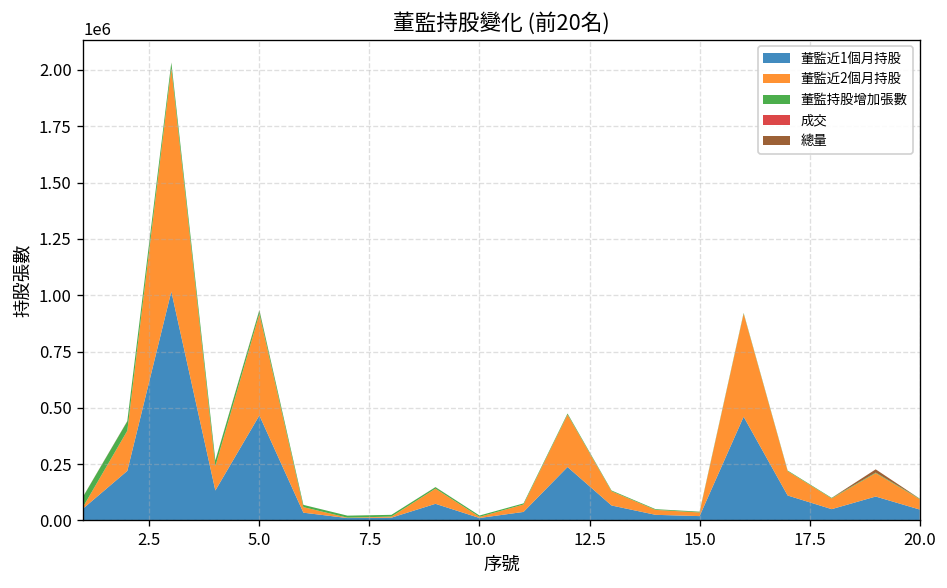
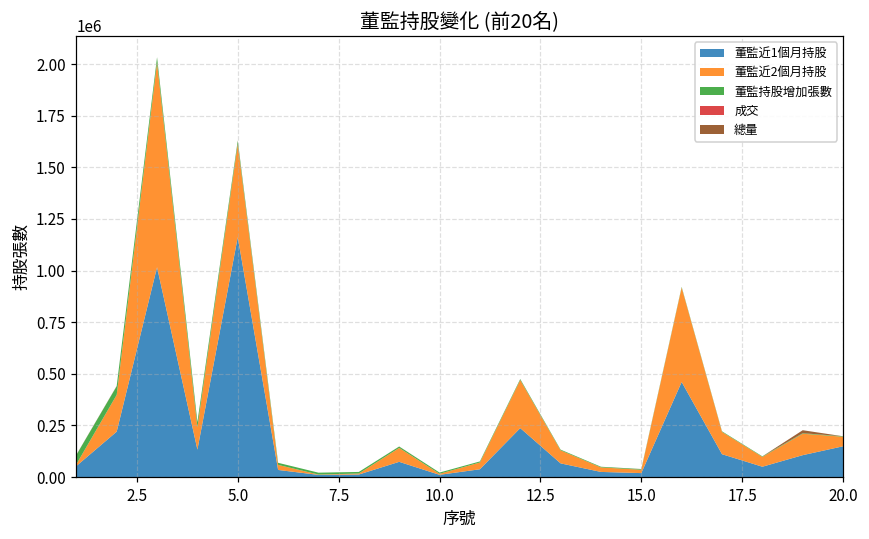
董監近1個月持股, 5.0: 470000 -> 1160000
董監近1個月持股, 20.0: 50000 -> 150000
